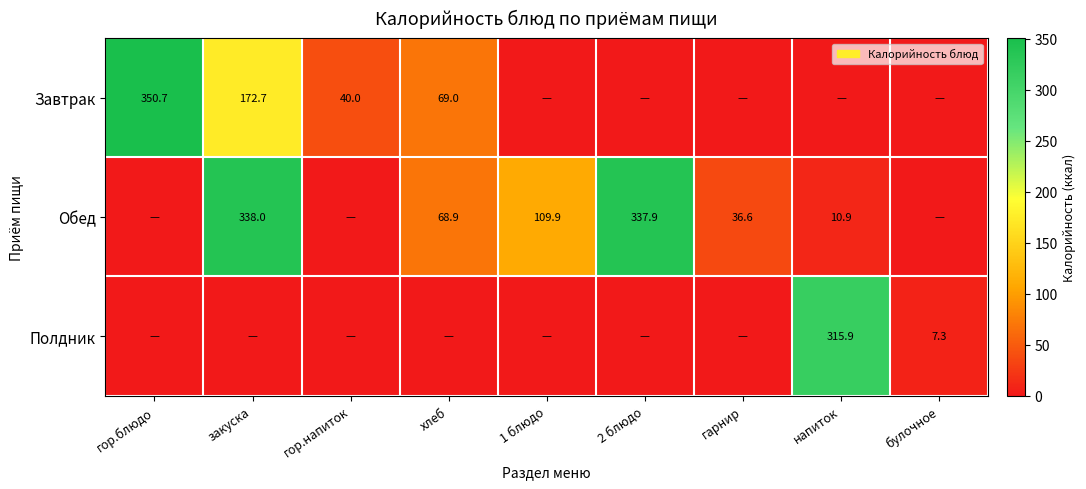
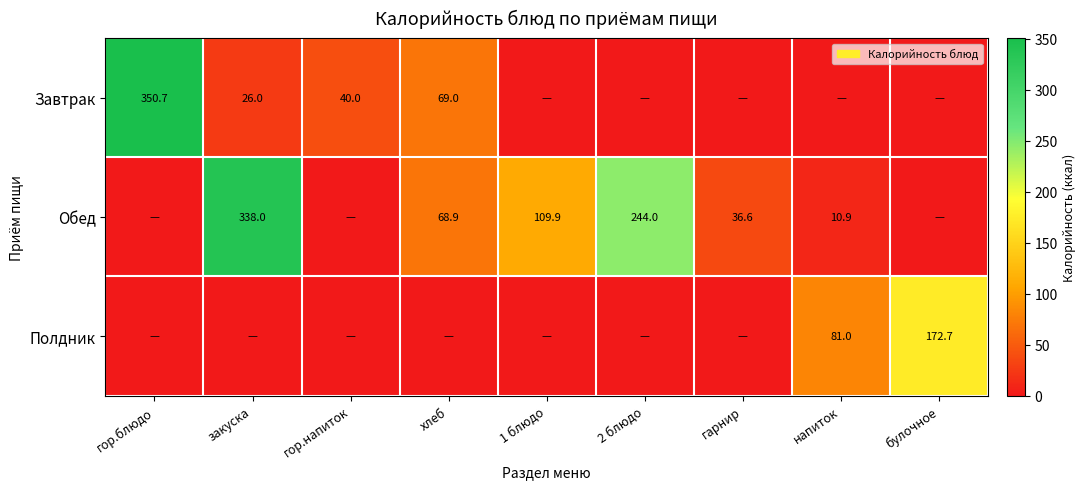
Завтрак, закуска: 172.7 -> 26.0
Обед, 2 блюдо: 337.9 -> 244.0
Полдник, напиток: 315.9 -> 81.0
Полдник, булочное: 7.3 -> 172.7
